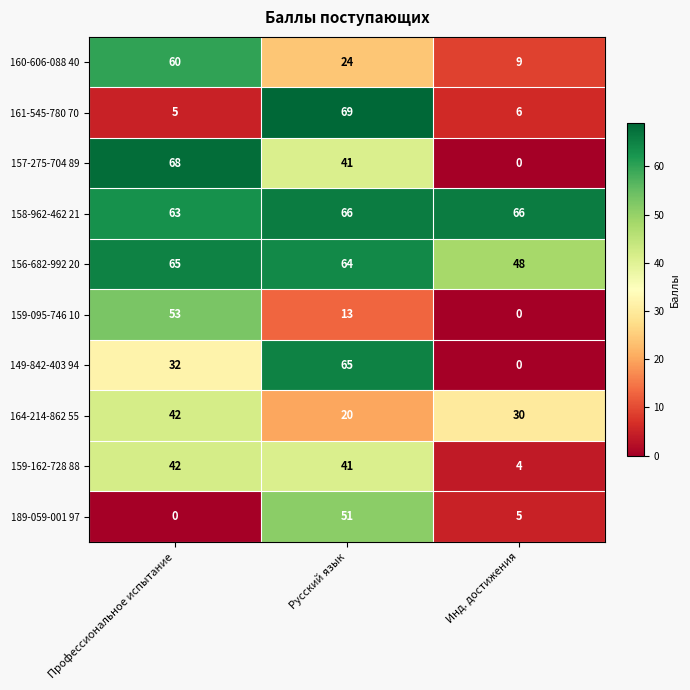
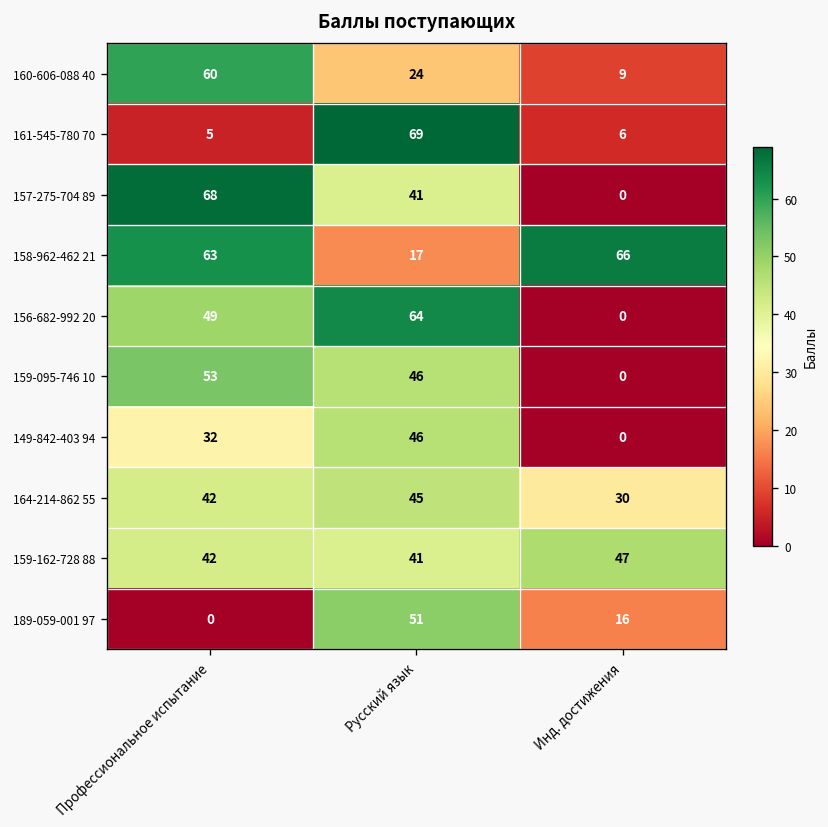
158-962-462 21, Русский язык: 66 -> 17
156-682-992 20, Профессиональное испытание: 65 -> 49
156-682-992 20, Инд. достижения: 48 -> 0
159-095-746 10, Русский язык: 13 -> 46
149-842-403 94, Русский язык: 65 -> 46
164-214-862 55, Русский язык: 20 -> 45
159-162-728 88, Инд. достижения: 4 -> 47
189-059-001 97, Инд. достижения: 5 -> 16
